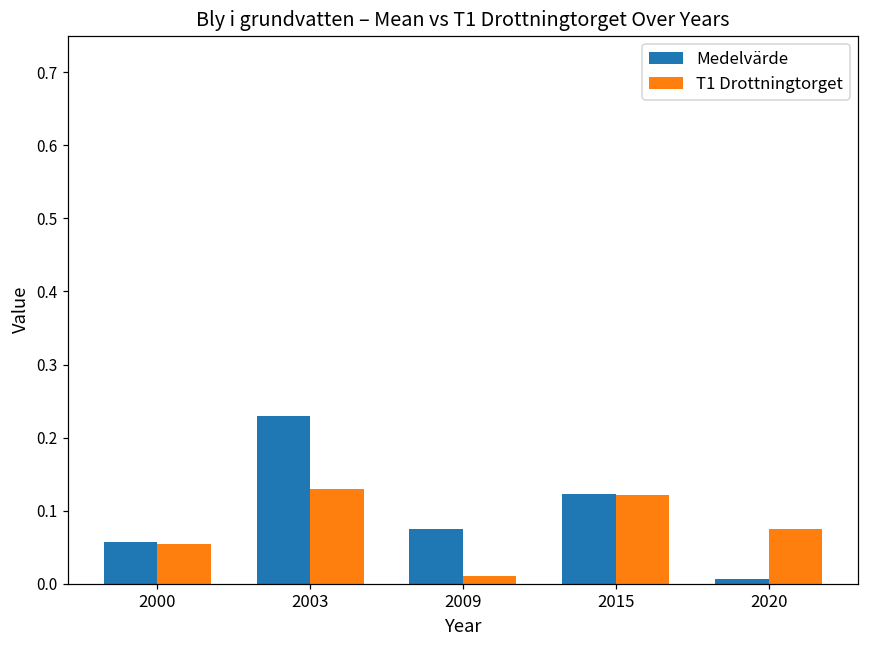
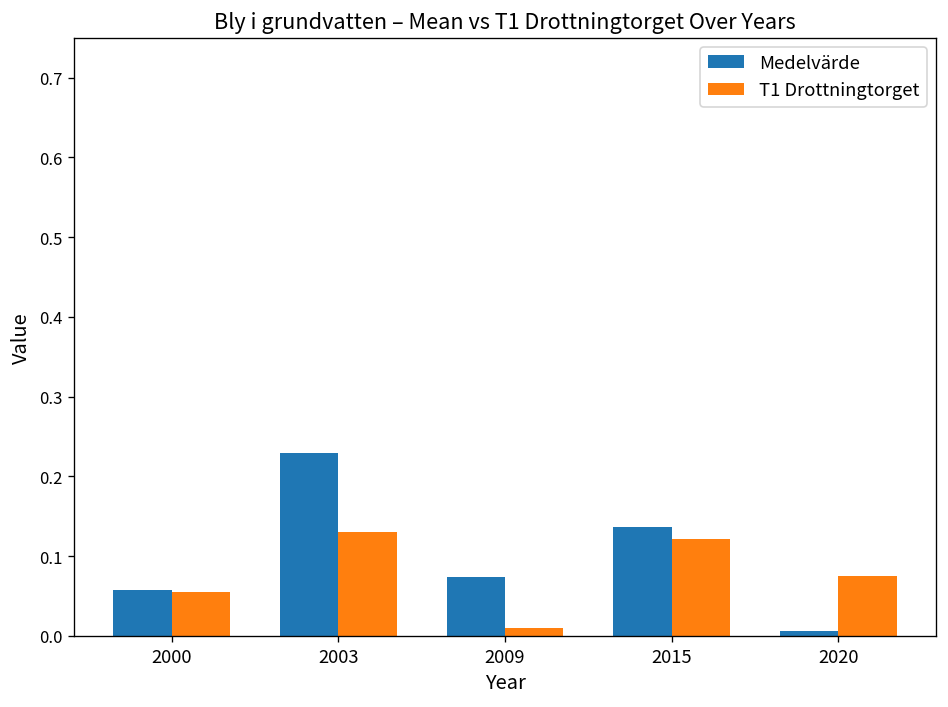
Medelvärde, 2015: 0.12 -> 0.14
